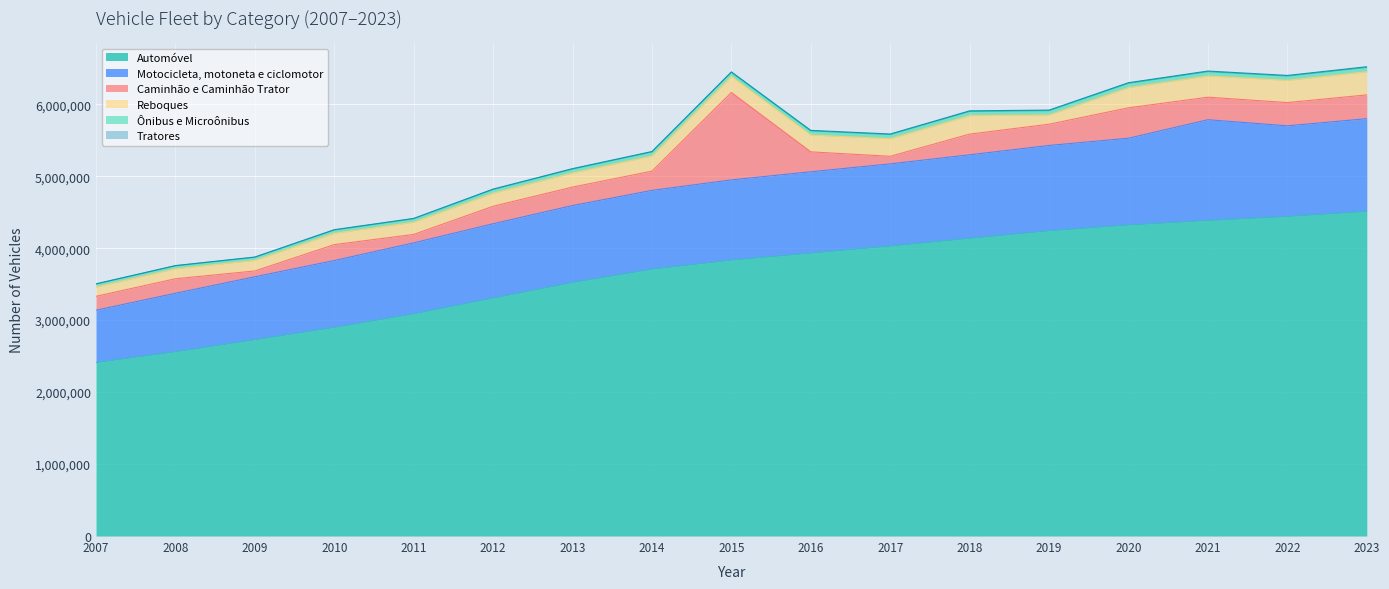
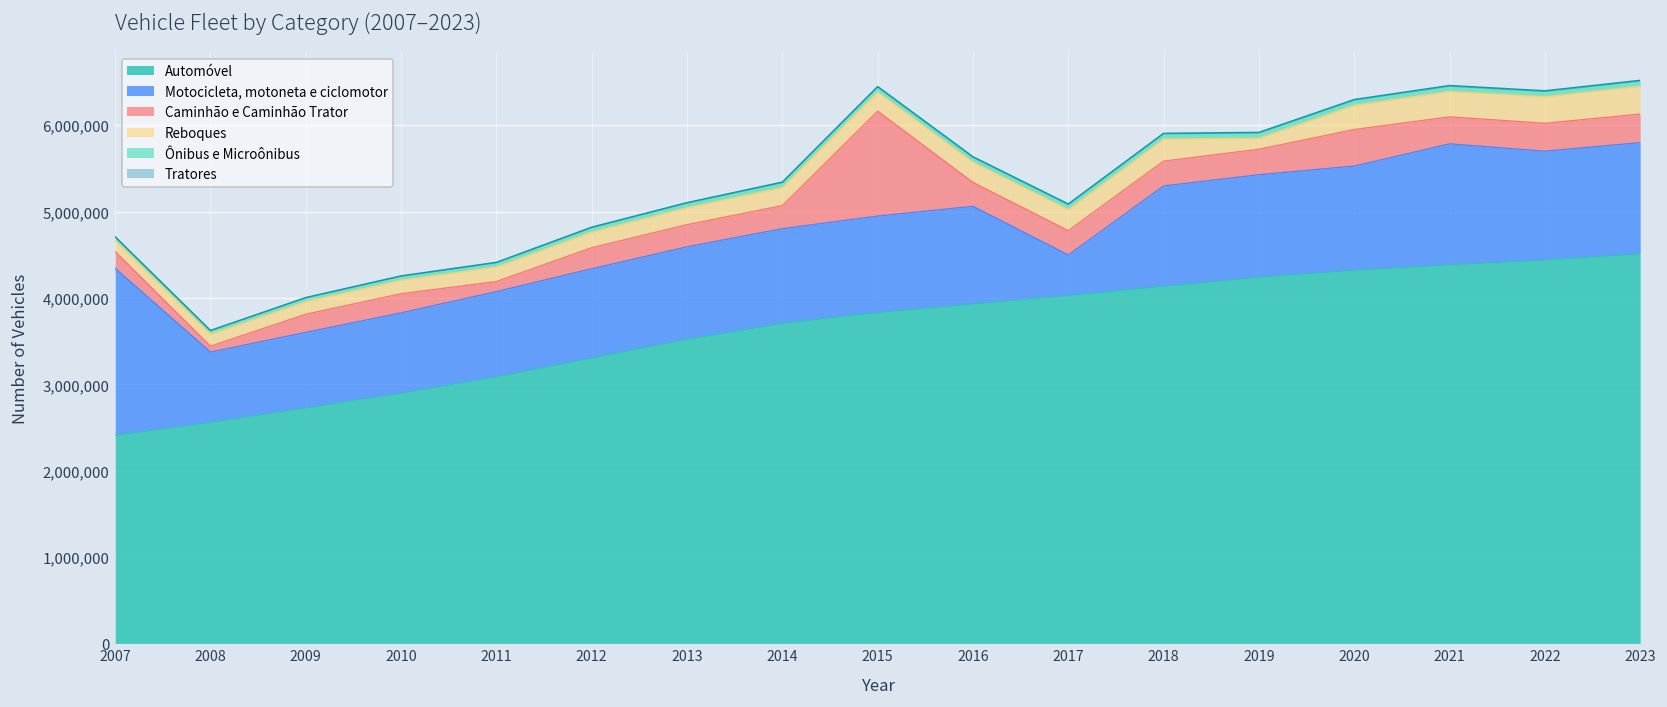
Motocicleta, motoneta e ciclomotor, 2007: 700,000 -> 1,900,000
Caminhão e Caminhão Trator, 2008: 200,000 -> 100,000
Caminhão e Caminhão Trator, 2009: 100,000 -> 200,000
Motocicleta, motoneta e ciclomotor, 2017: 1,100,000 -> 500,000
Caminhão e Caminhão Trator, 2017: 100,000 -> 300,000
